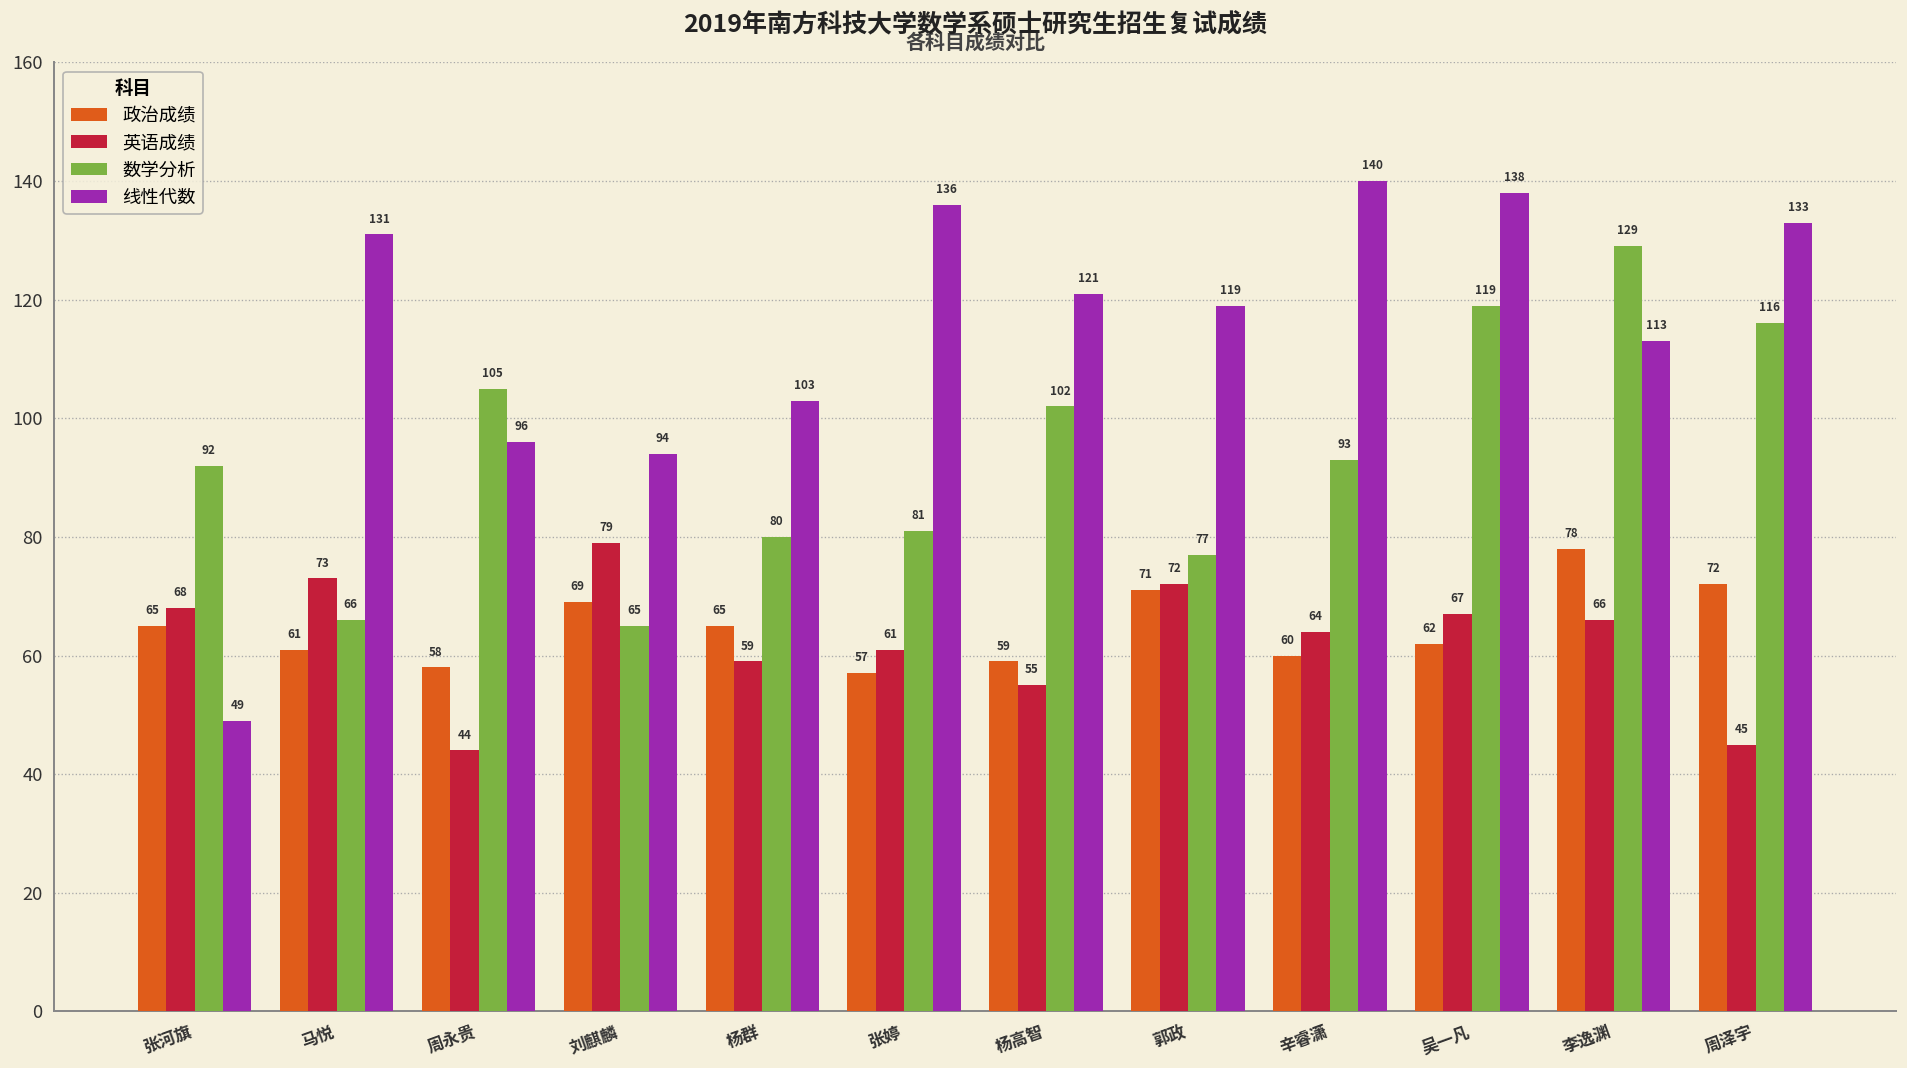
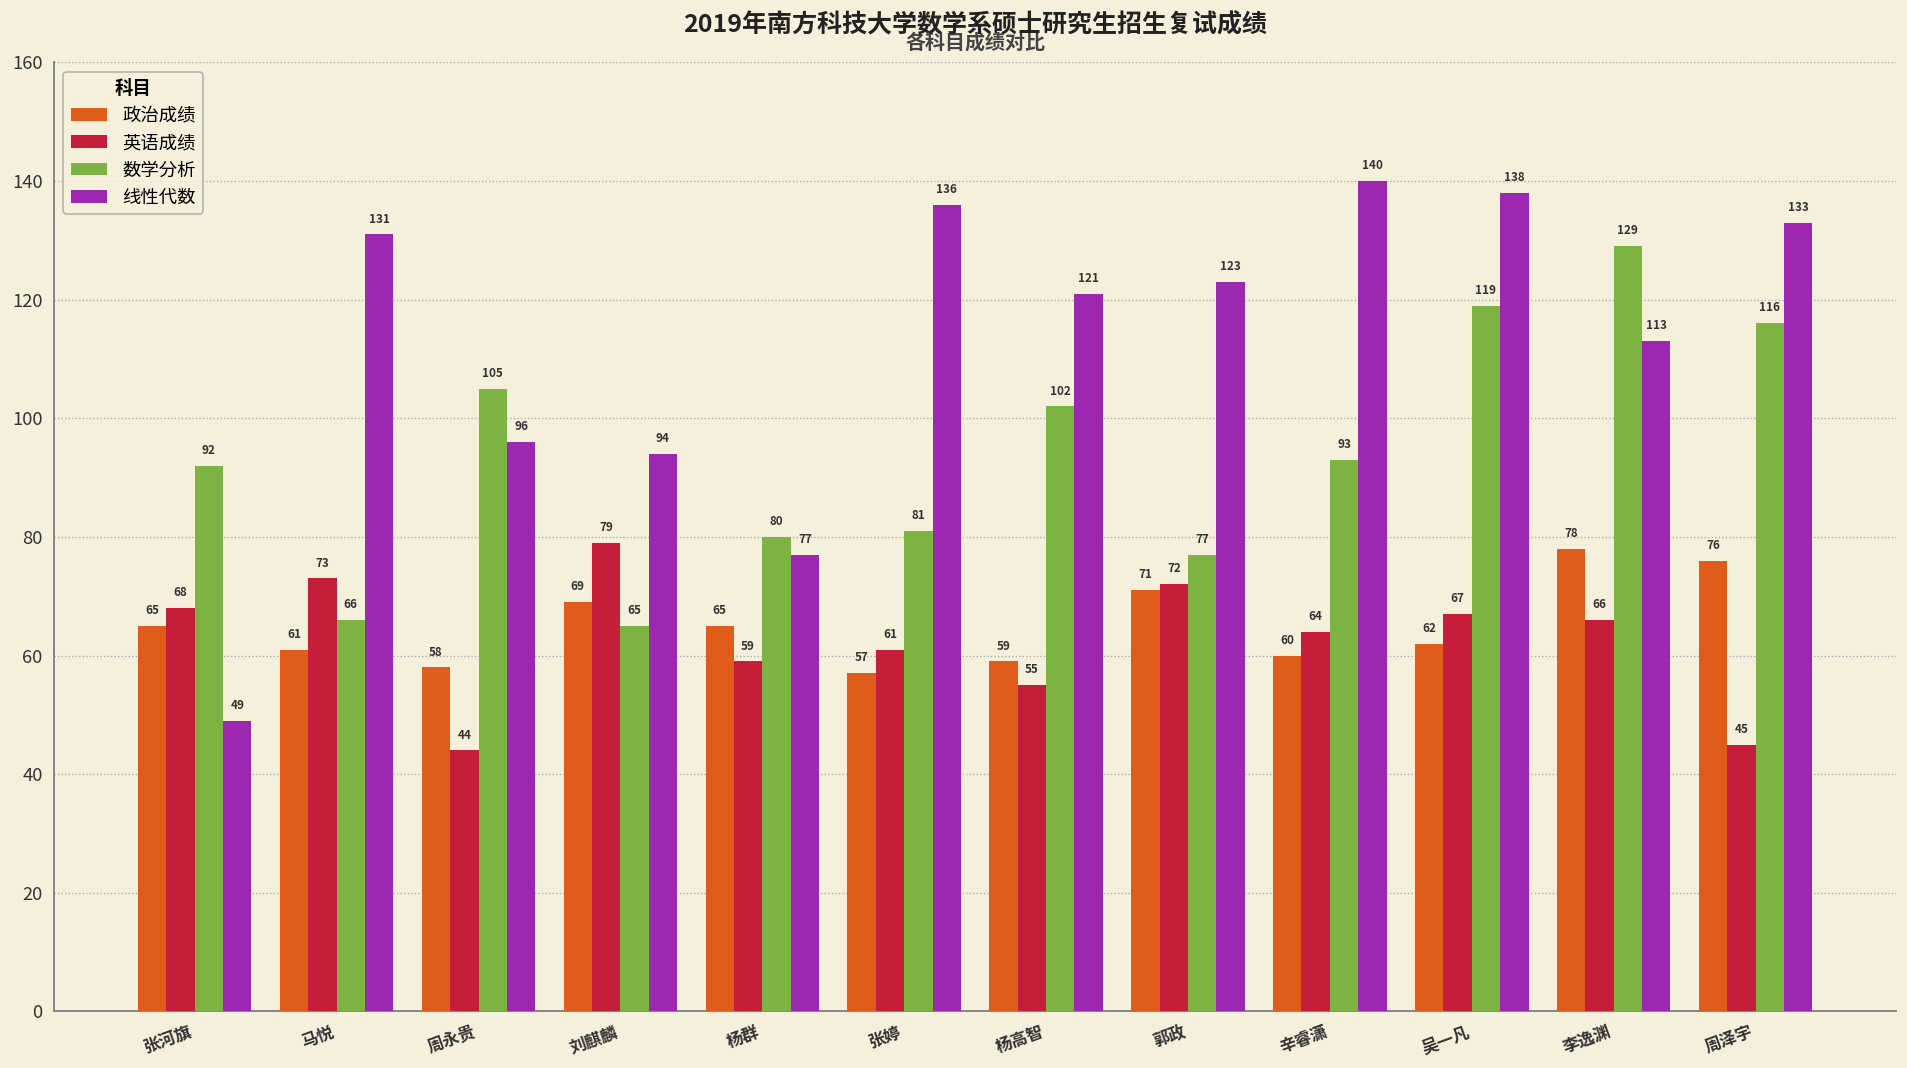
线性代数, 杨群: 103 -> 77
线性代数, 郭政: 119 -> 123
政治成绩, 周泽宇: 72 -> 76
